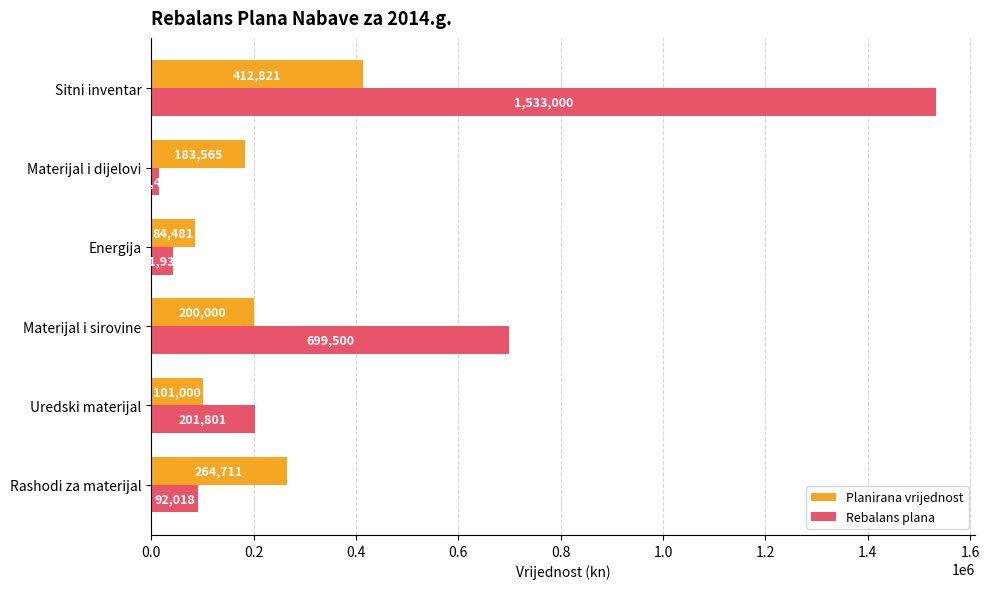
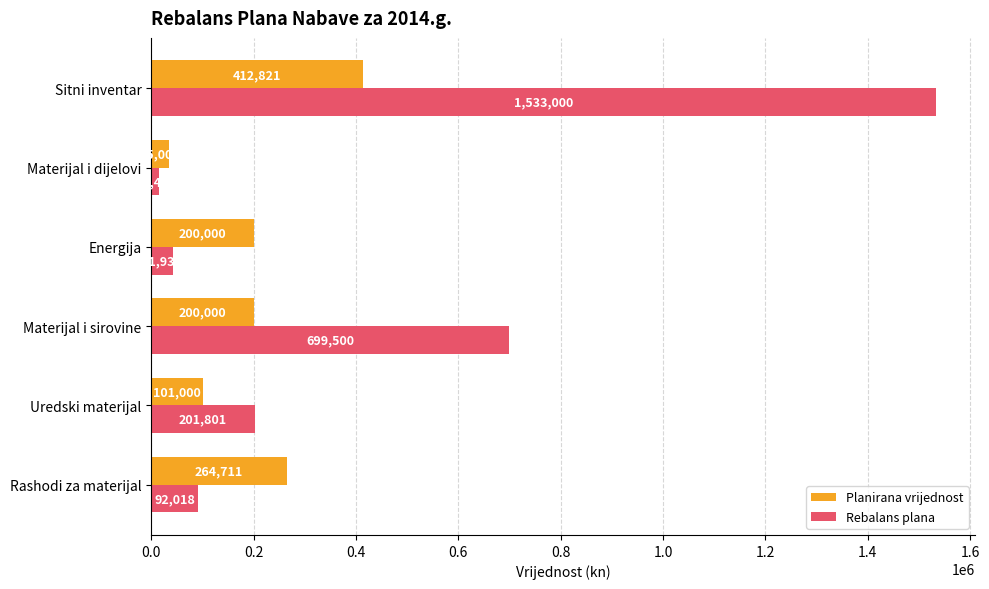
Planirana vrijednost, Materijal i dijelovi: 180000 -> 40000
Planirana vrijednost, Energija: 84,481 -> 200,000
